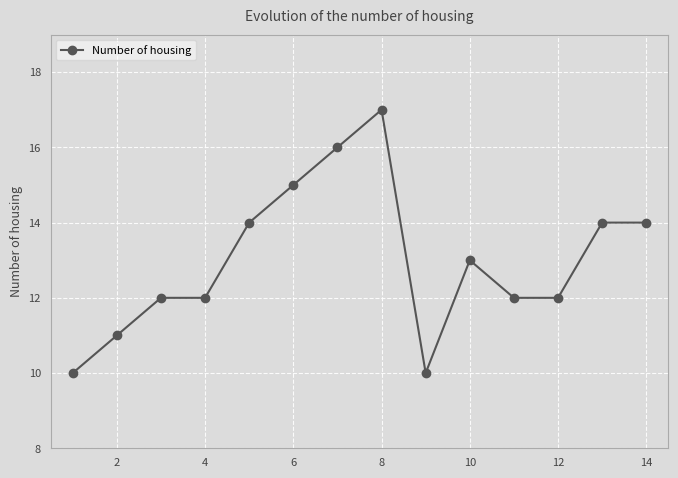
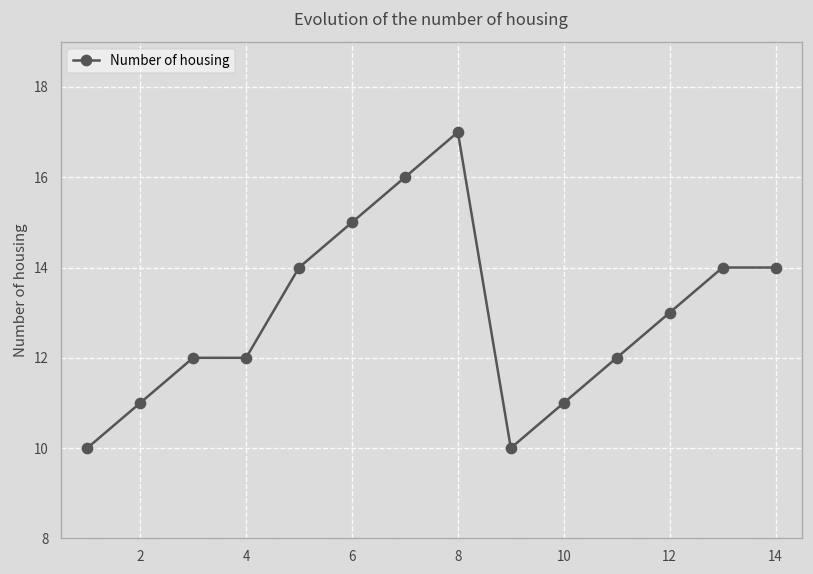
10: 13 -> 11
12: 12 -> 13
